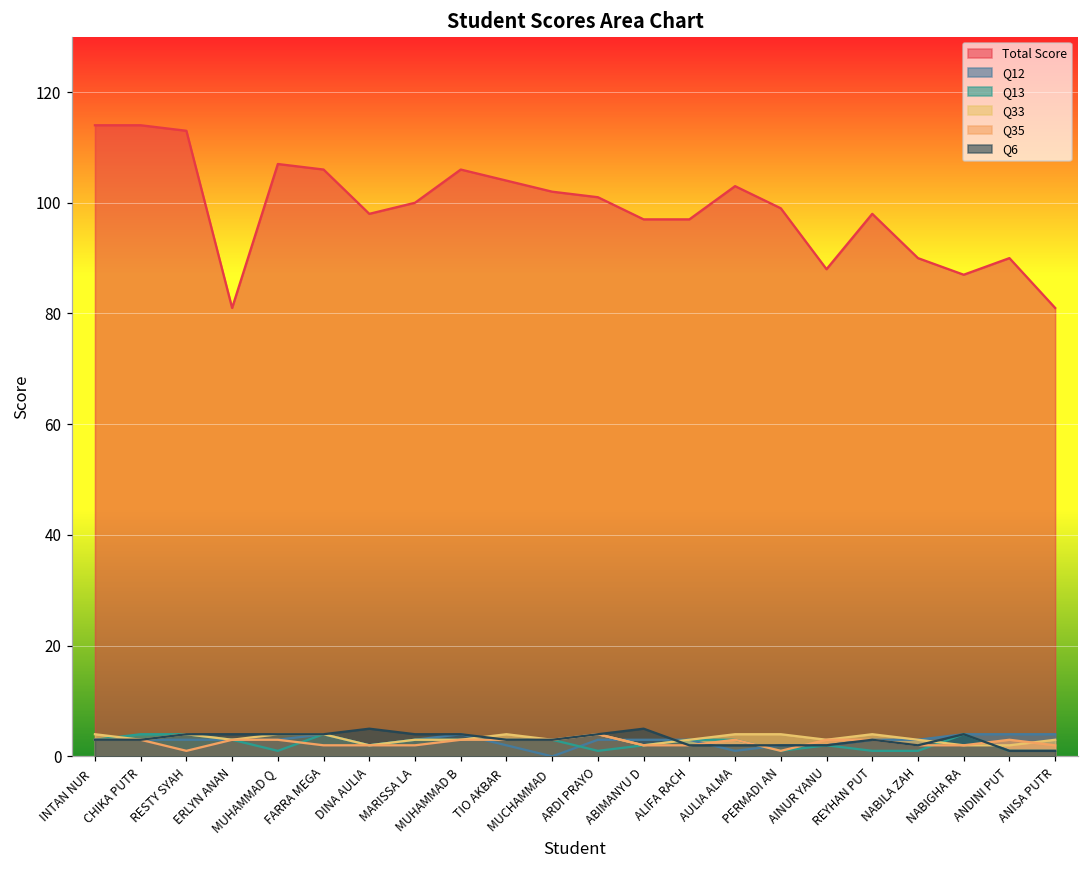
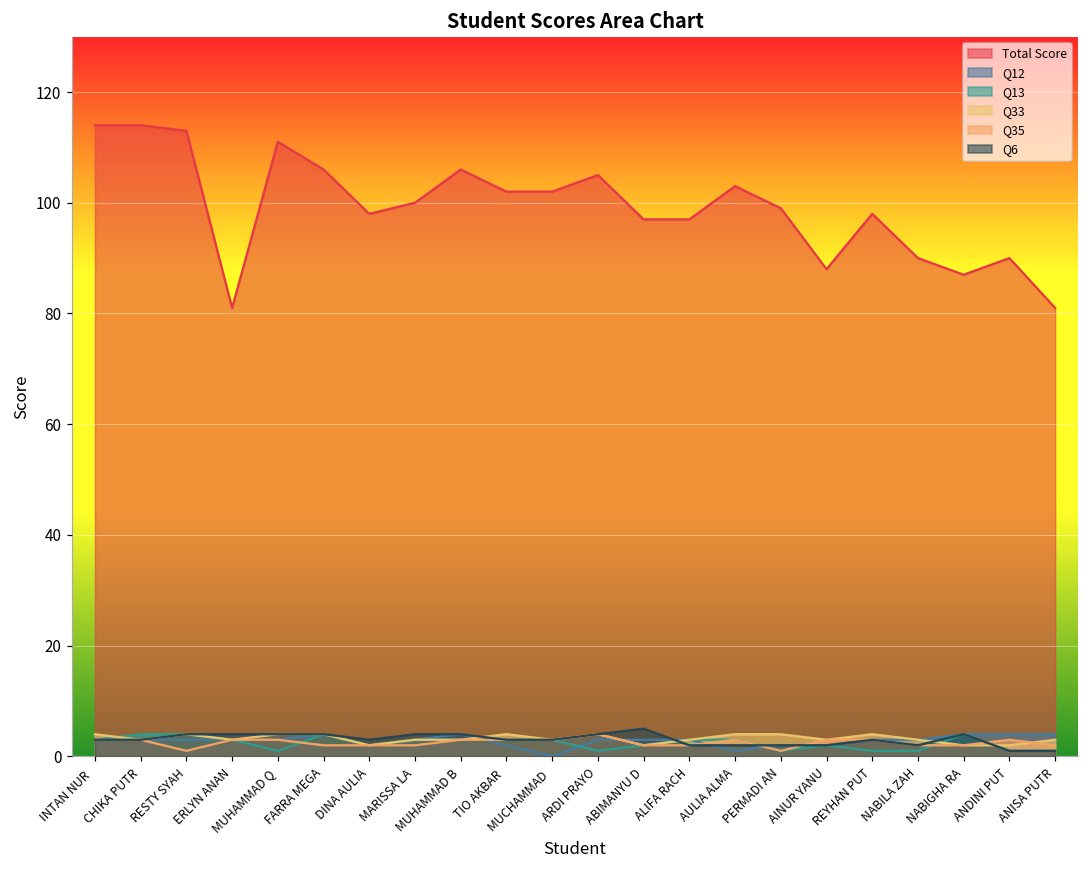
Total Score, MUHAMMAD Q: 107 -> 111
Q6, DINA AULIA: 5 -> 3
Total Score, TIO AKBAR: 104 -> 102
Total Score, ARDI PRAYO: 101 -> 105
